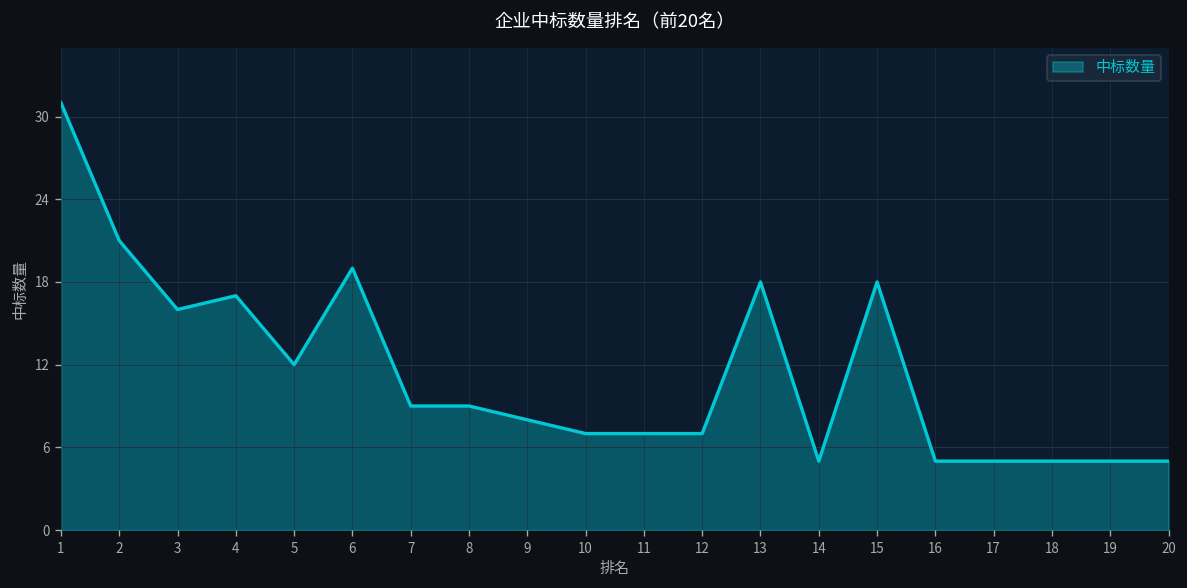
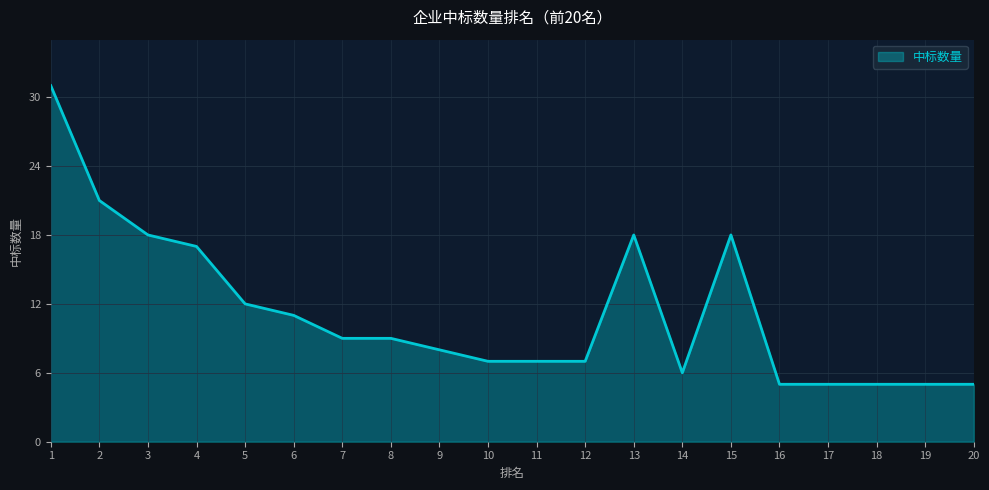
3: 16 -> 18
6: 19 -> 11
14: 5 -> 6
